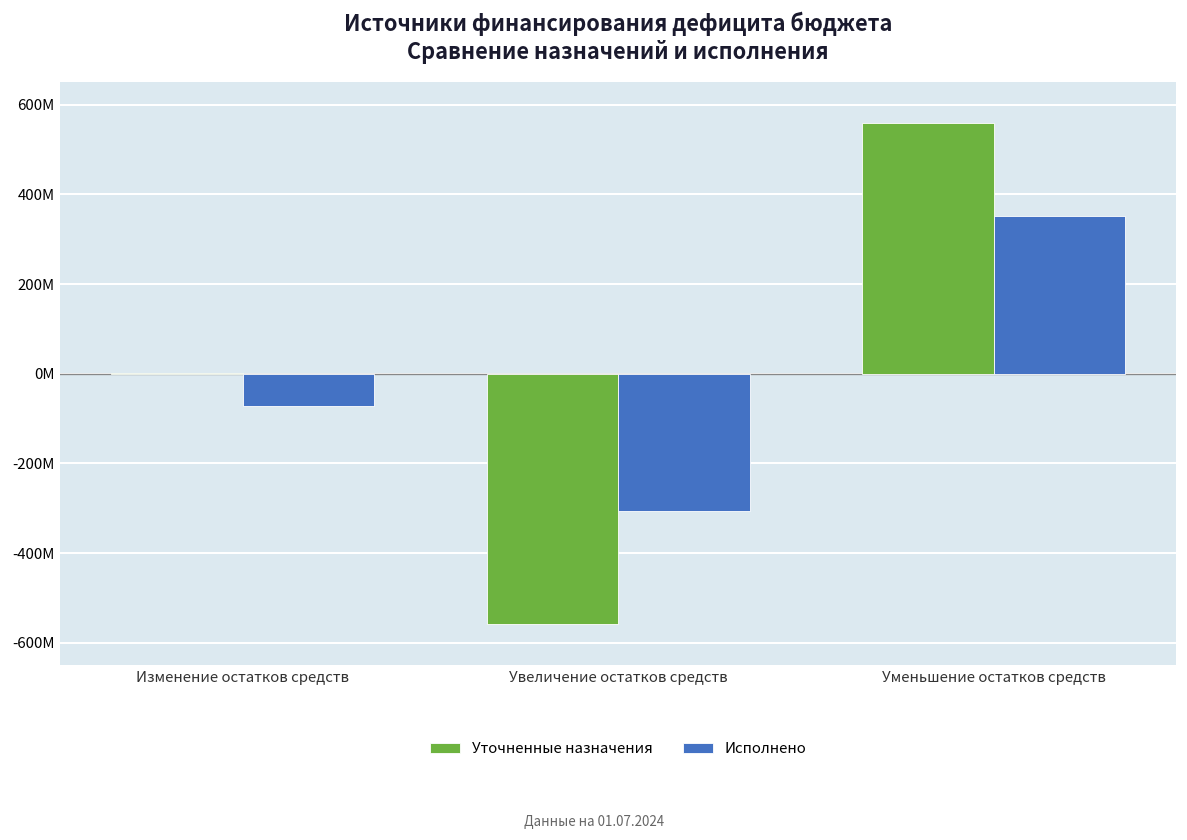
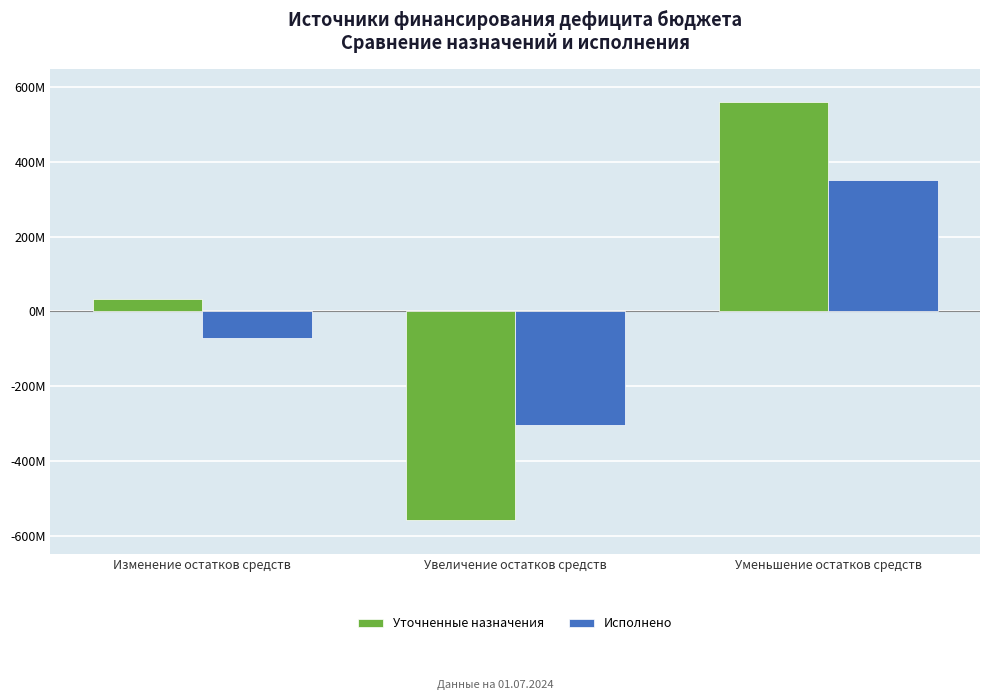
Уточненные назначения, Изменение остатков средств: 0 -> 30000000
